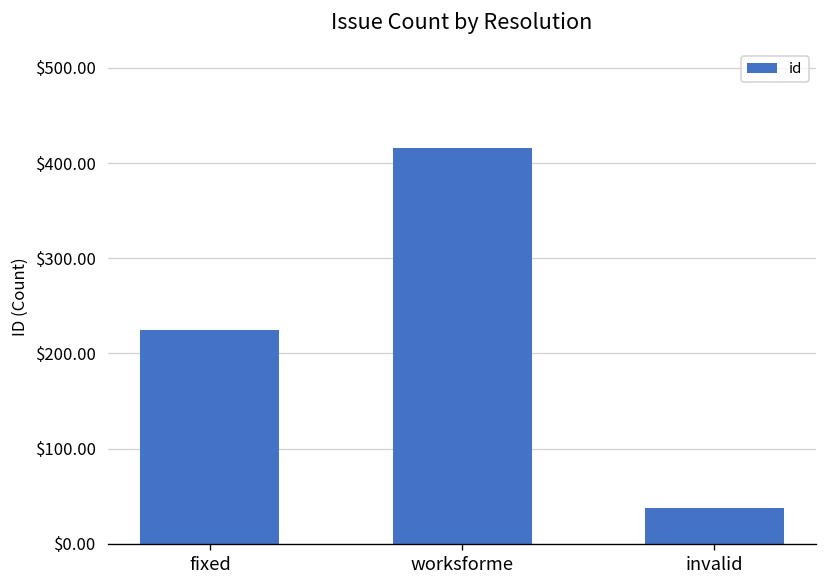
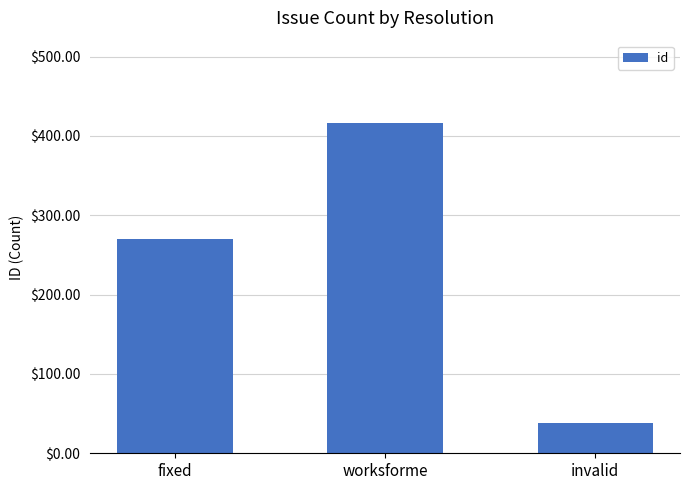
fixed: $230 -> $270
